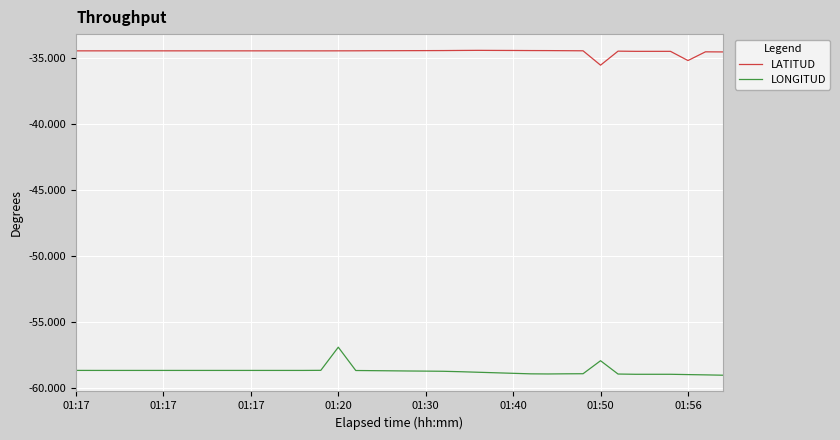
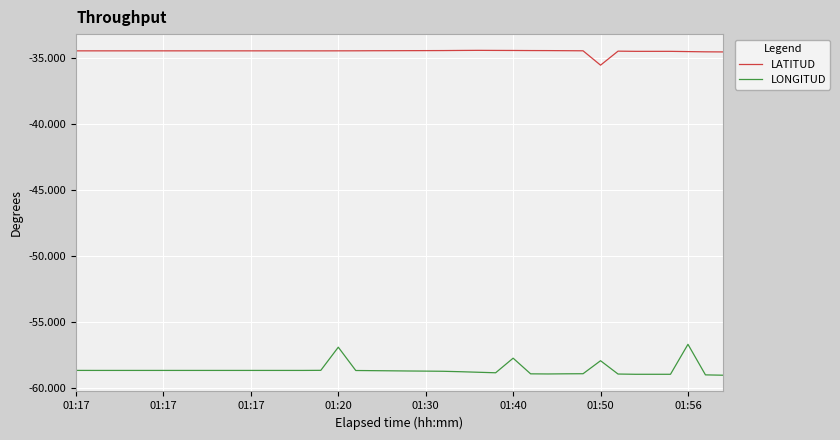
LONGITUD, 01:40: -58.9 -> -57.7
LATITUD, 01:56: -35.2 -> -34.5
LONGITUD, 01:56: -59.0 -> -56.7
